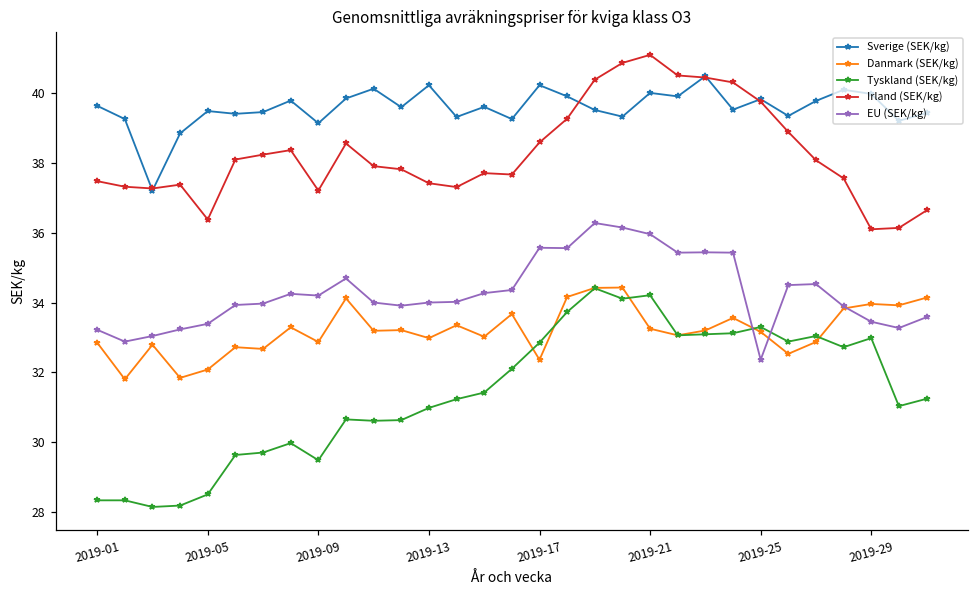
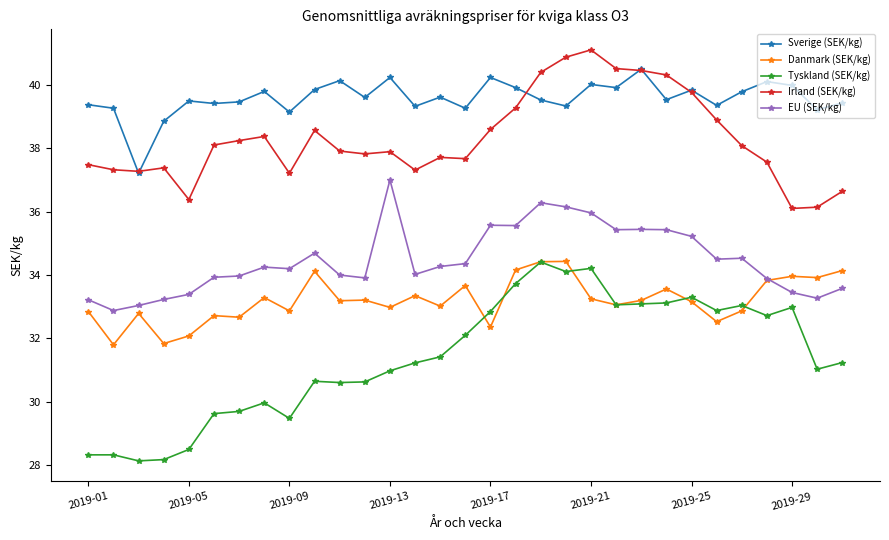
Sverige (SEK/kg), 2019-01: 39.6 -> 39.4
Irland (SEK/kg), 2019-13: 37.4 -> 37.9
EU (SEK/kg), 2019-13: 34 -> 37
EU (SEK/kg), 2019-25: 32.4 -> 35.2
